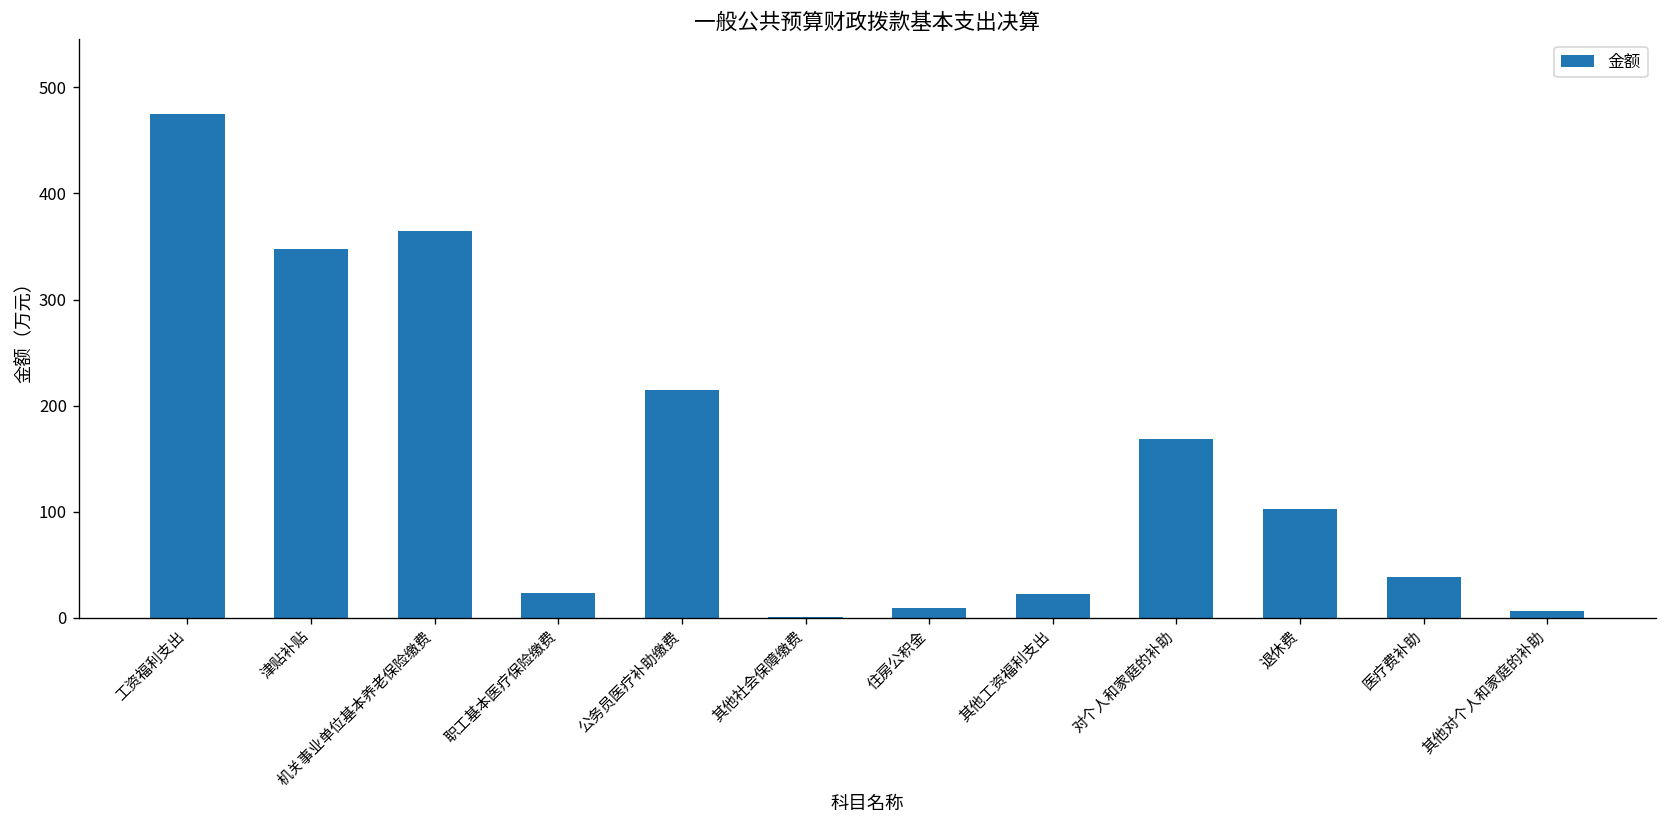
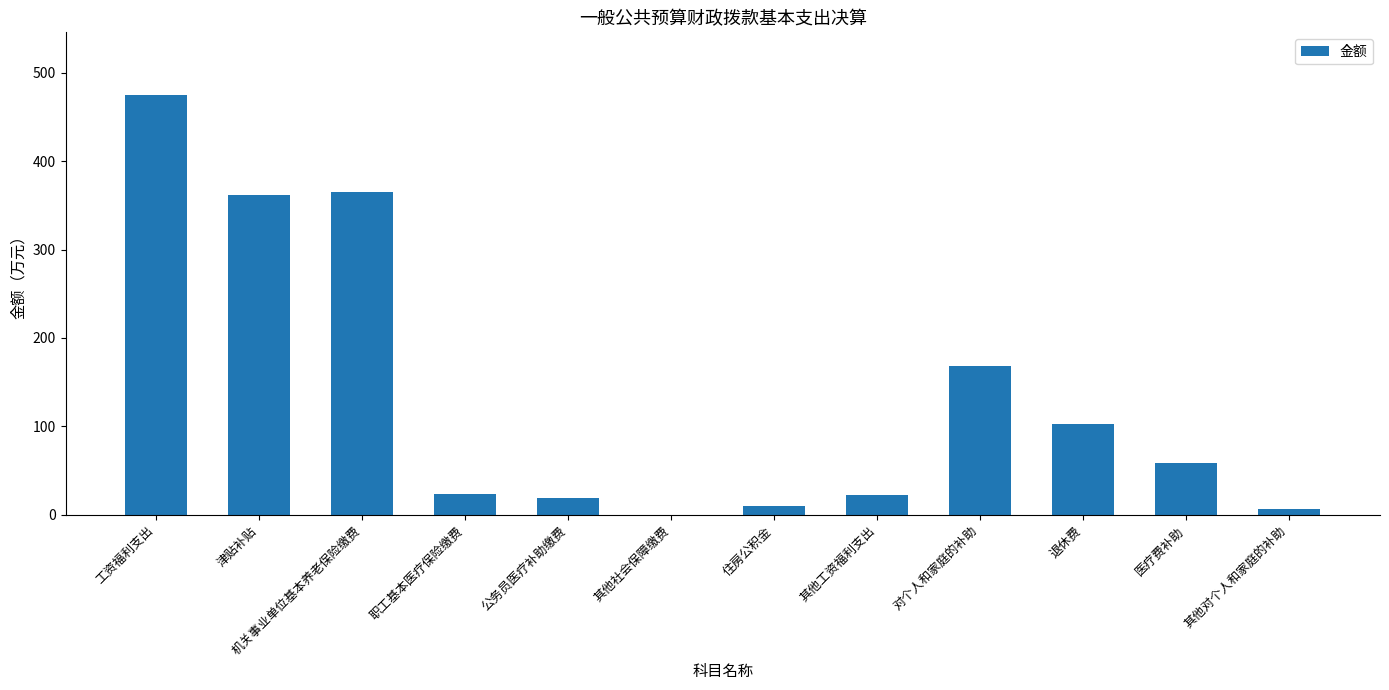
津贴补贴: 350 -> 360
公务员医疗补助缴费: 210 -> 20
医疗费补助: 40 -> 60
